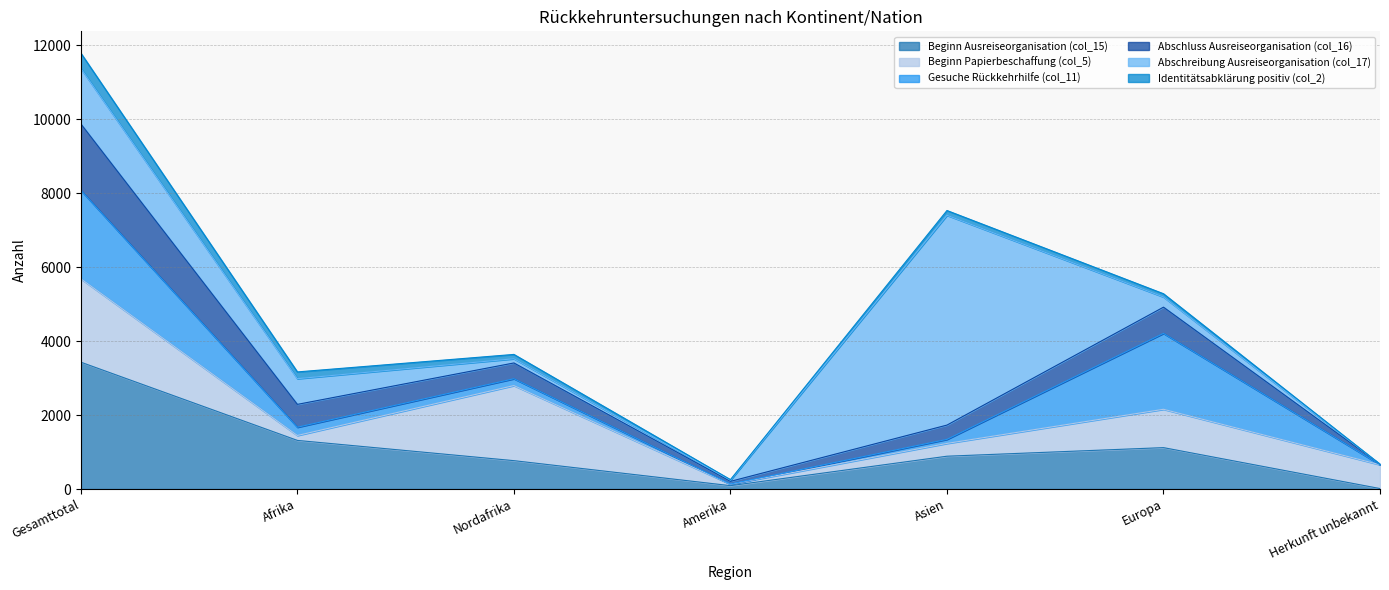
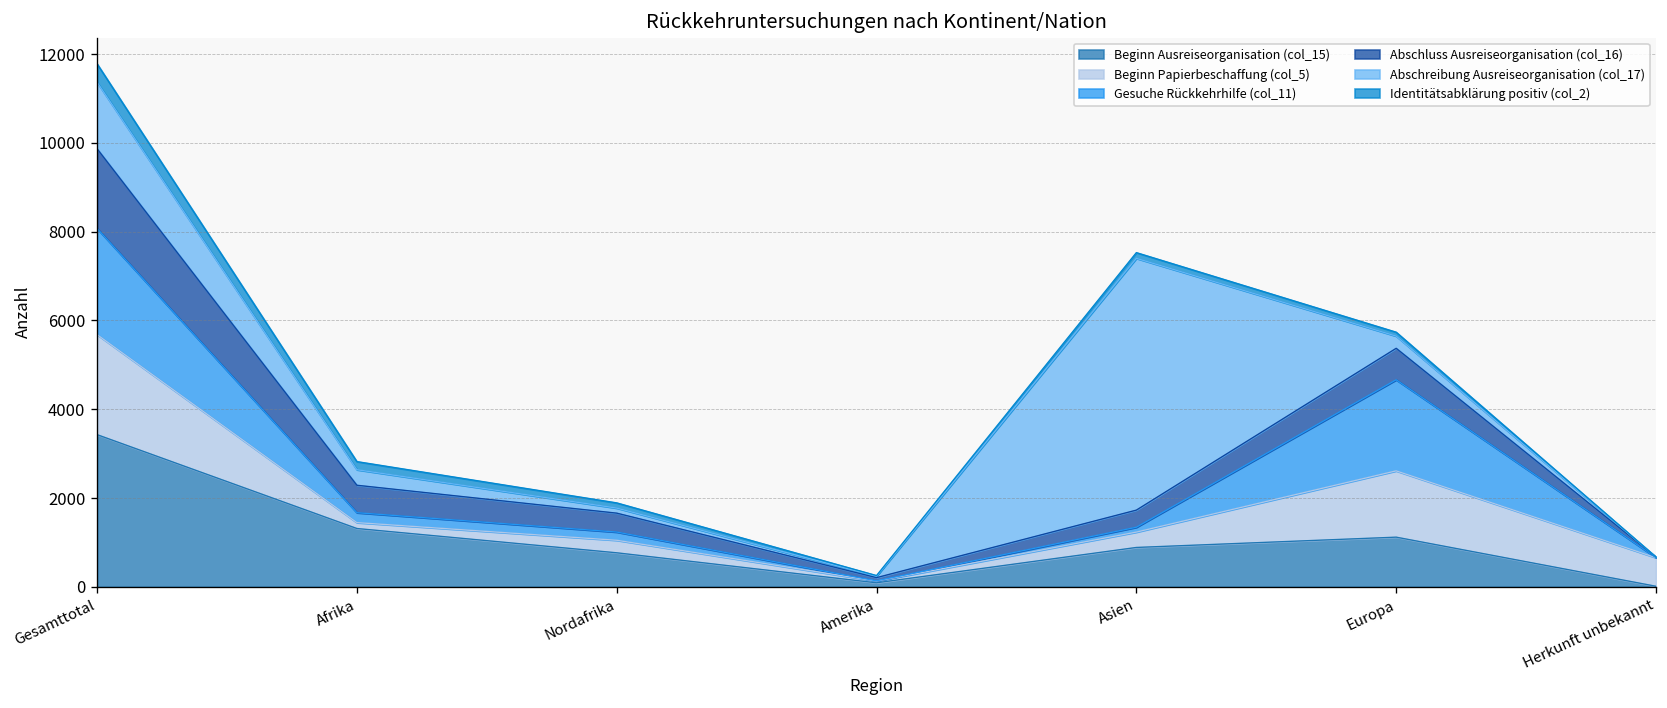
Abschreibung Ausreiseorganisation (col_17), Afrika: 700 -> 400
Beginn Papierbeschaffung (col_5), Nordafrika: 2000 -> 300
Beginn Papierbeschaffung (col_5), Europa: 1000 -> 1500
